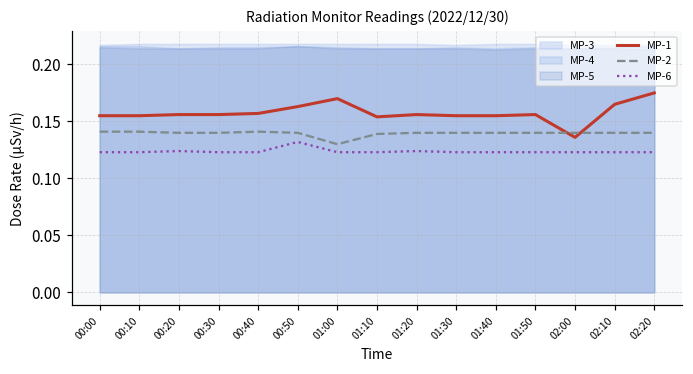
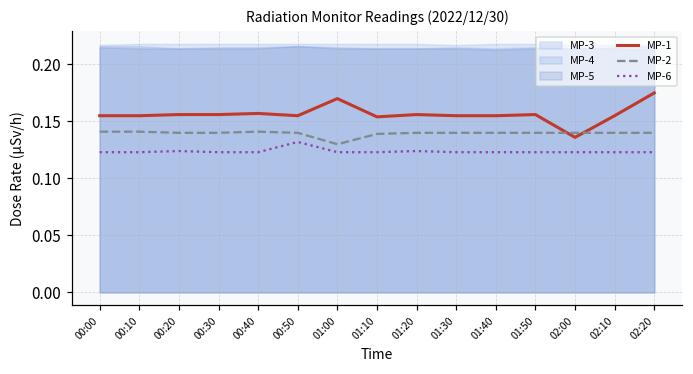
MP-1, 00:50: 0.163 -> 0.155
MP-1, 02:10: 0.165 -> 0.155
